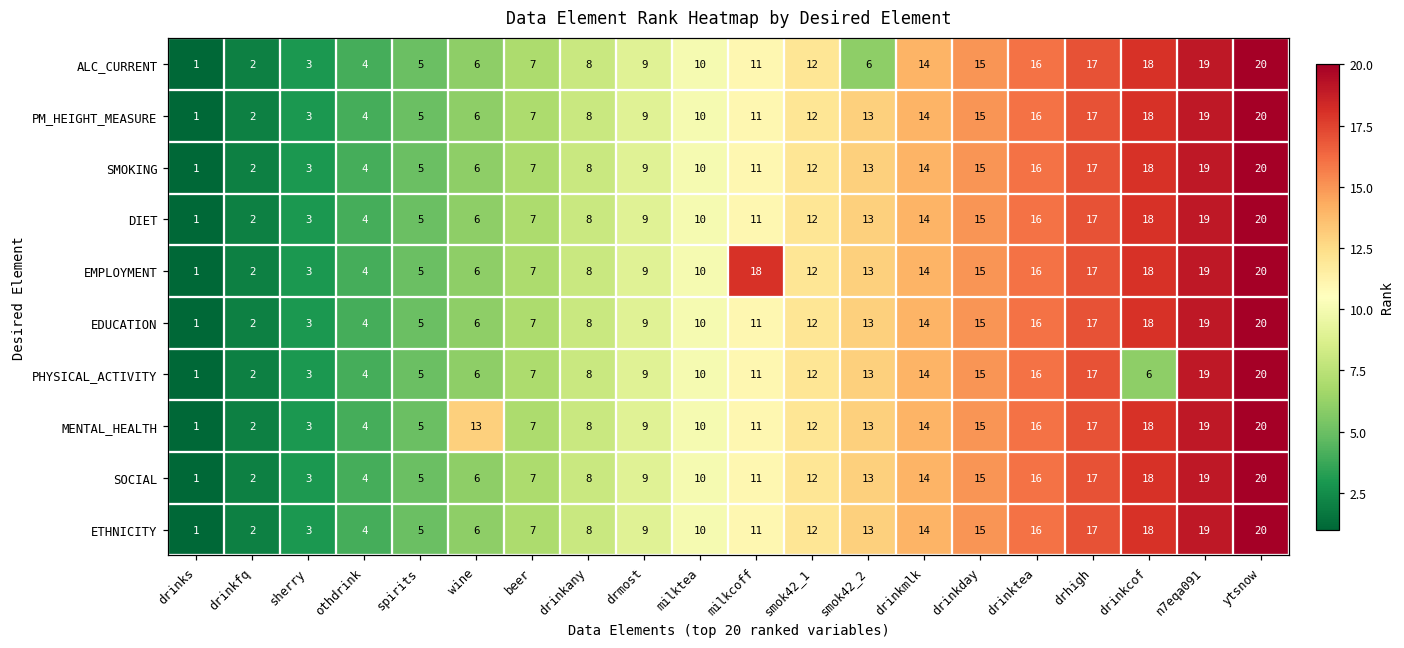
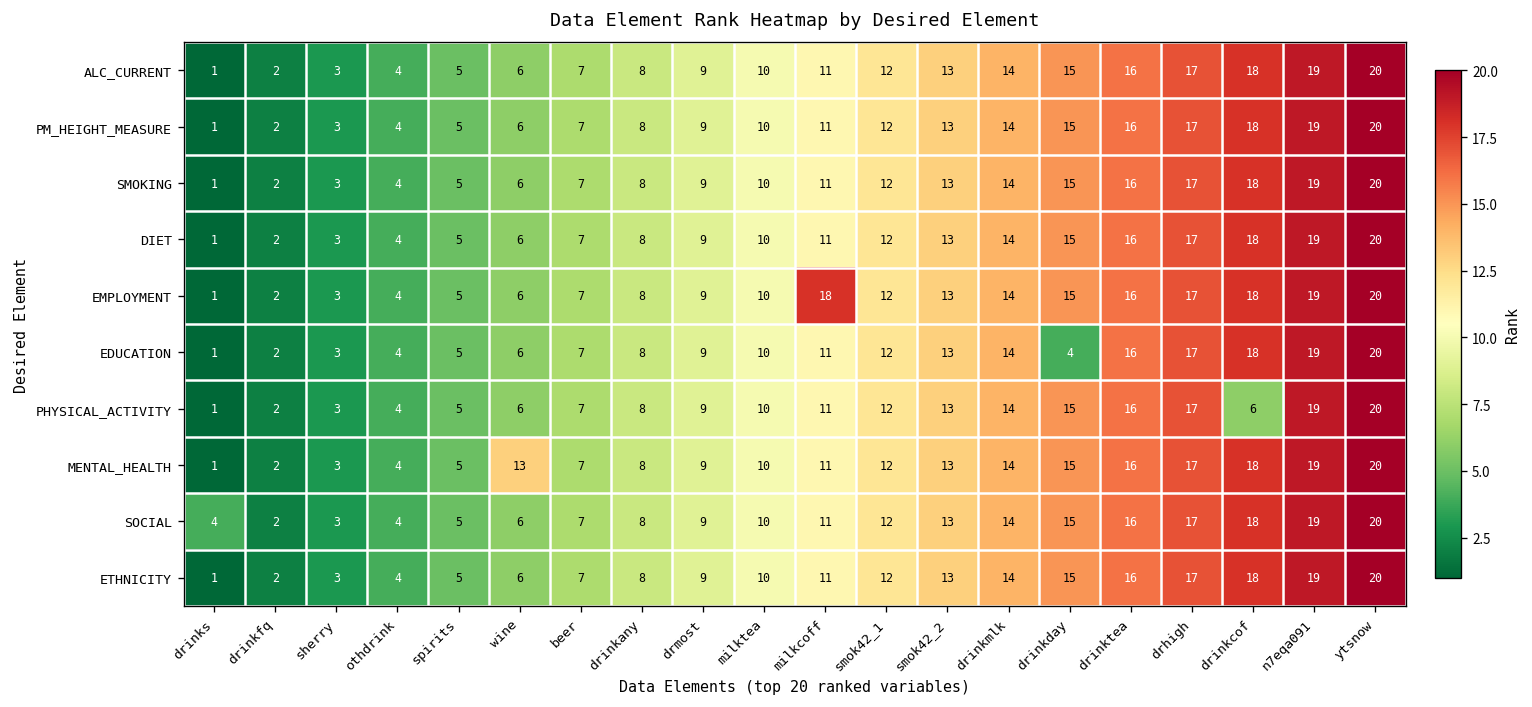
ALC_CURRENT, smok42_2: 6 -> 13
EDUCATION, drinkday: 15 -> 4
SOCIAL, drinks: 1 -> 4
